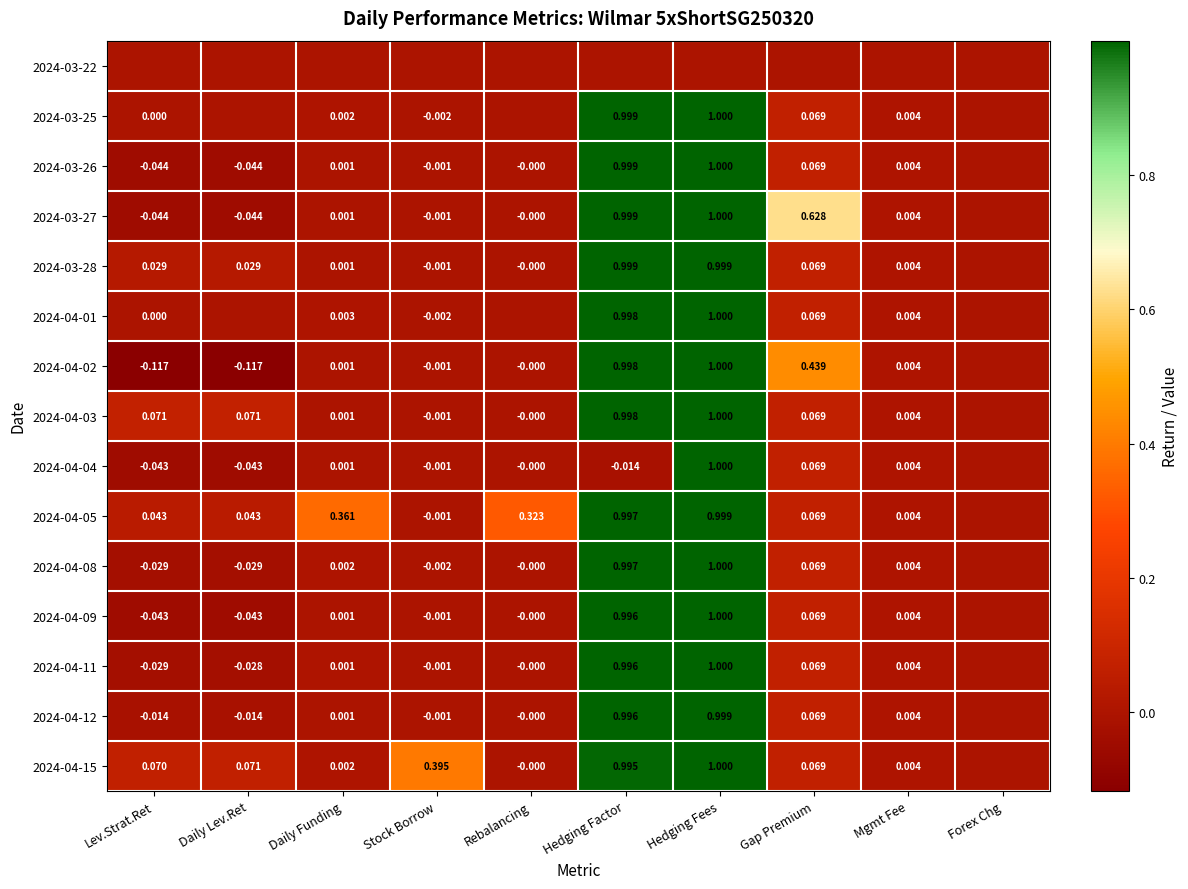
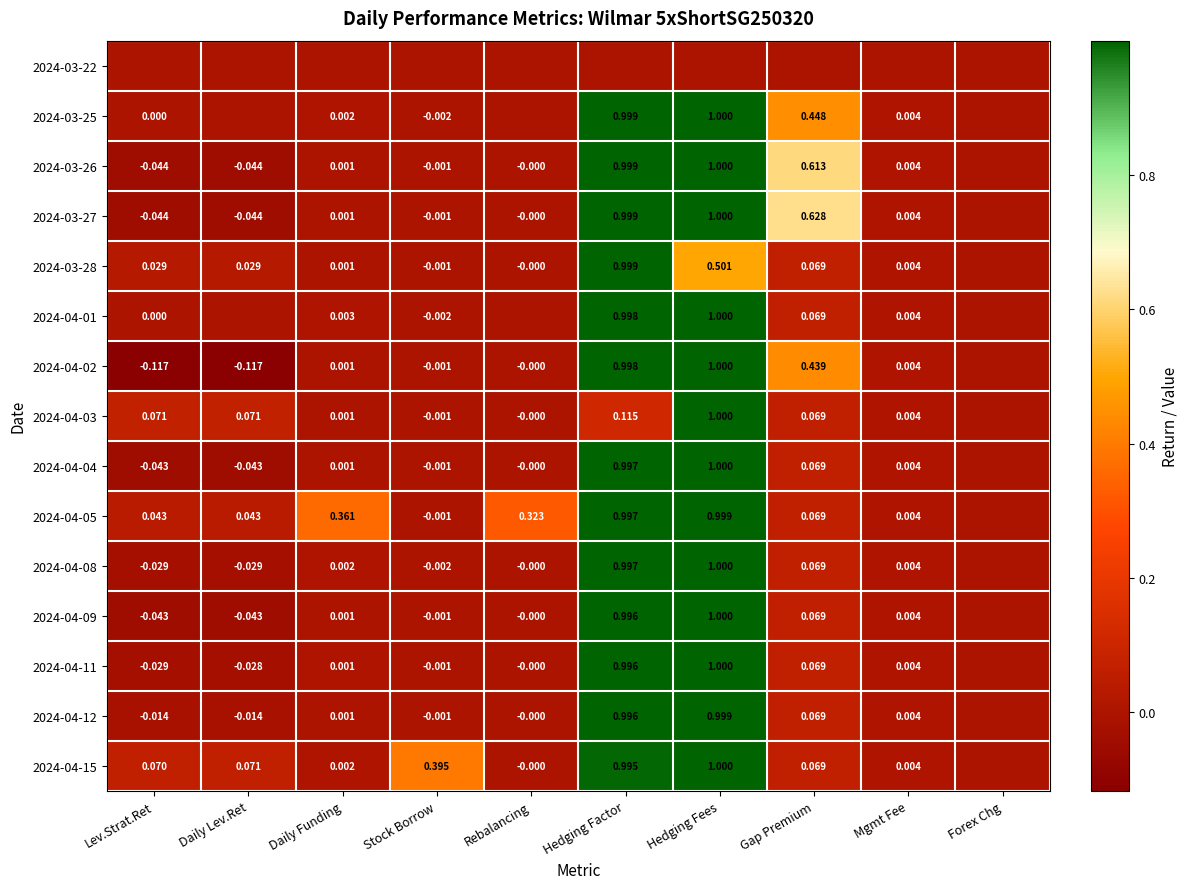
2024-03-25, Gap Premium: 0.069 -> 0.448
2024-03-26, Gap Premium: 0.069 -> 0.613
2024-03-28, Hedging Fees: 0.999 -> 0.501
2024-04-03, Hedging Factor: 0.998 -> 0.115
2024-04-04, Hedging Factor: -0.014 -> 0.997
